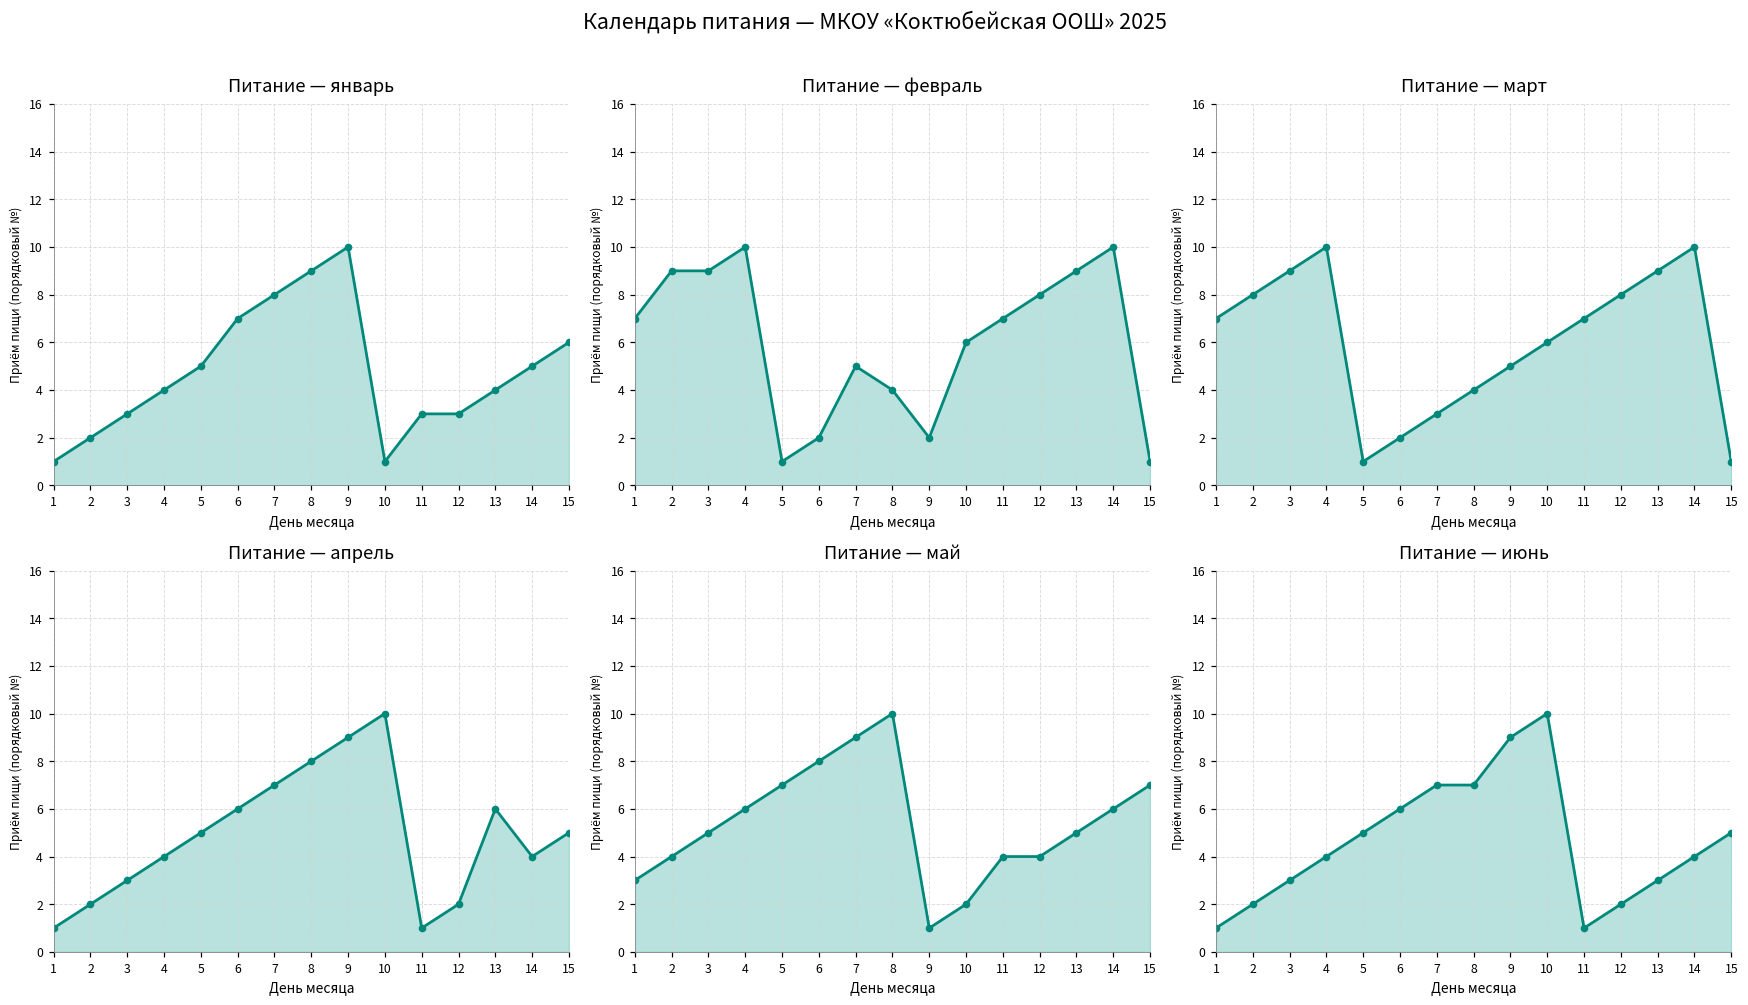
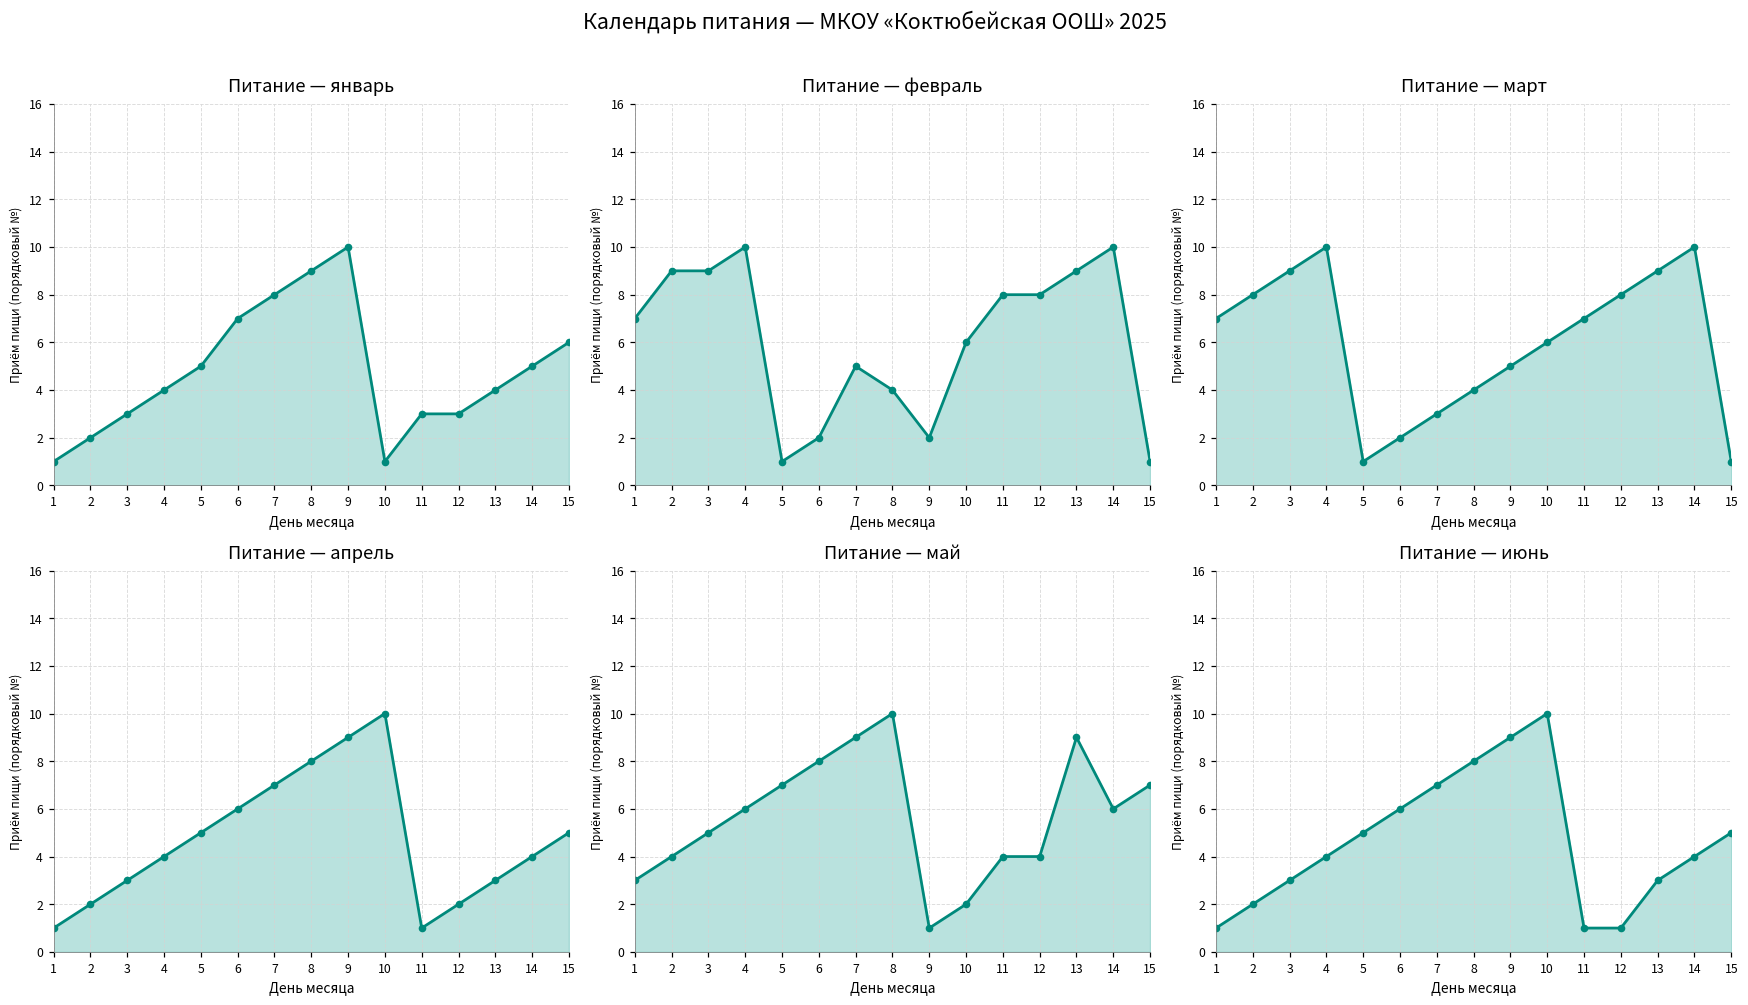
Питание — февраль, 11: 7 -> 8
Питание — апрель, 13: 6 -> 3
Питание — май, 13: 5 -> 9
Питание — июнь, 8: 7 -> 8
Питание — июнь, 12: 2 -> 1
